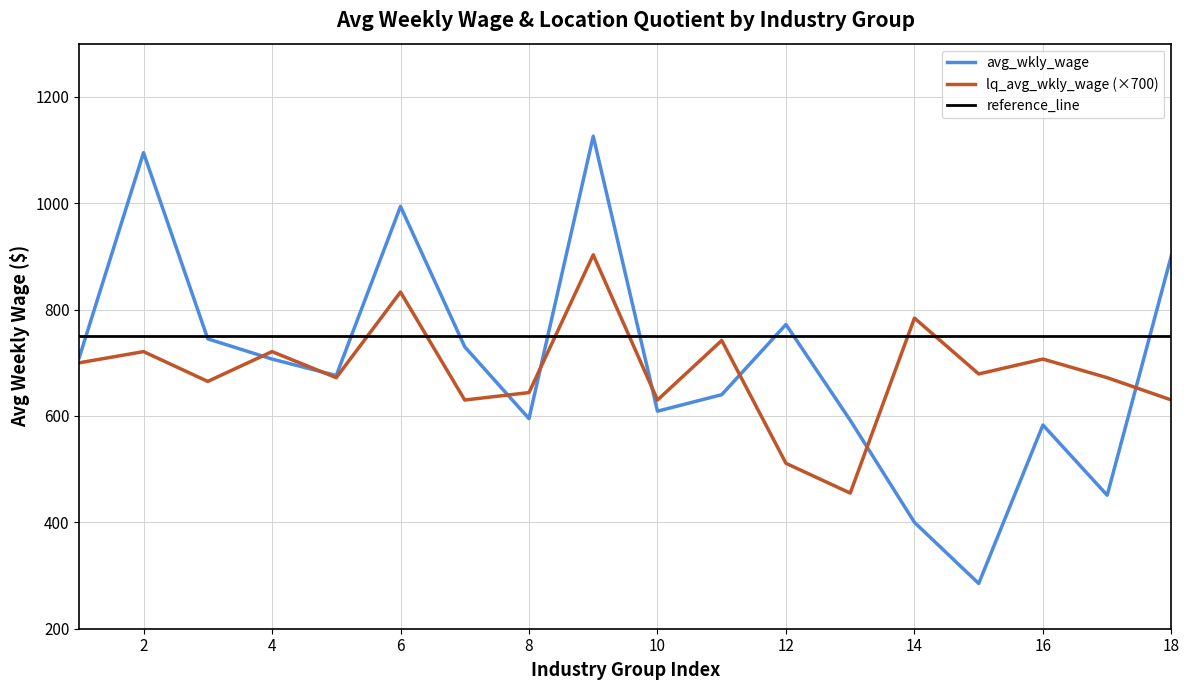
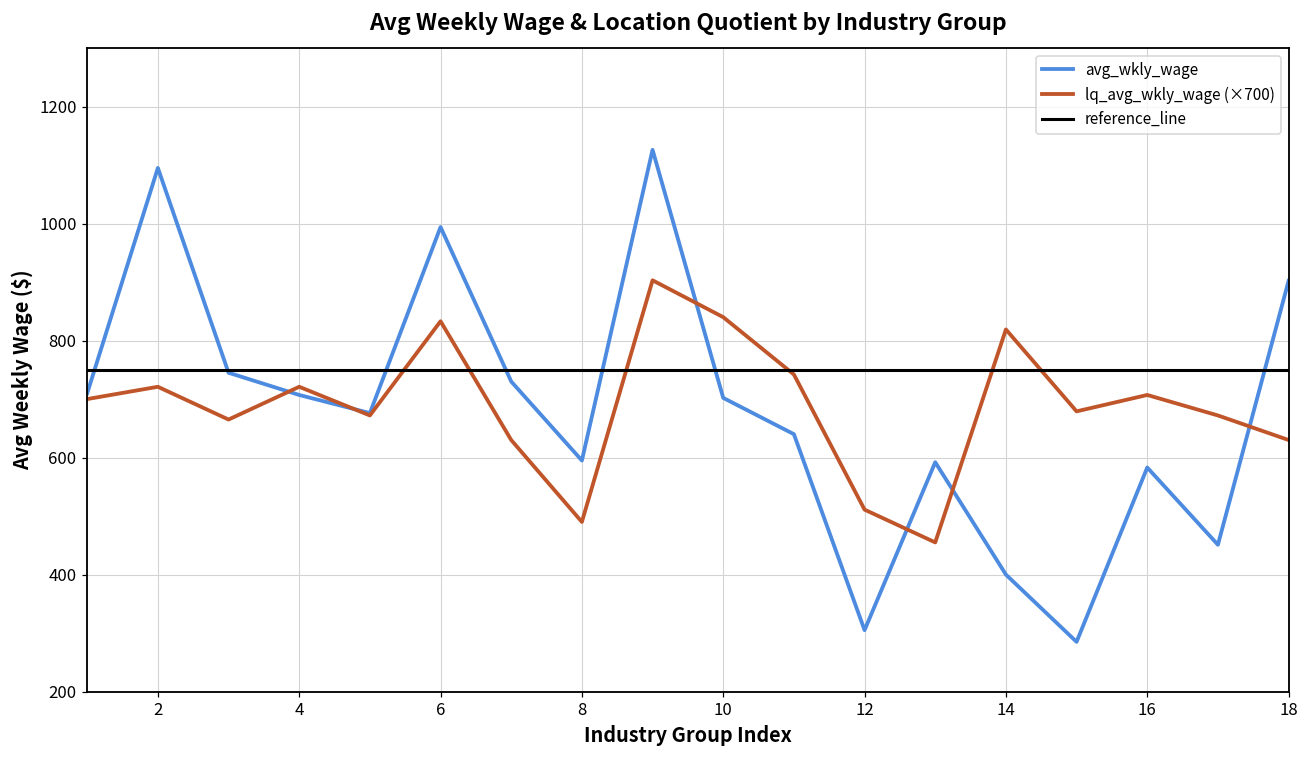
lq_avg_wkly_wage (×700), 8: 640 -> 490
avg_wkly_wage, 10: 610 -> 700
lq_avg_wkly_wage (×700), 10: 630 -> 840
avg_wkly_wage, 12: 770 -> 310
lq_avg_wkly_wage (×700), 14: 780 -> 820
